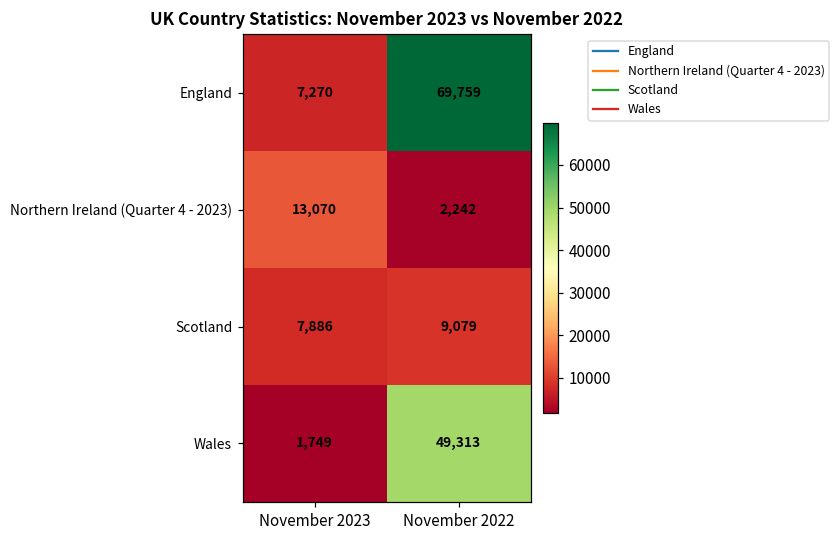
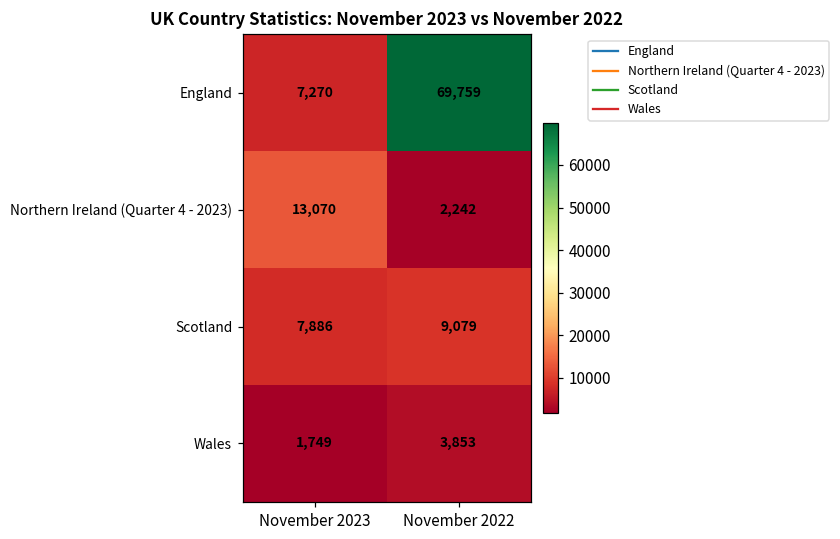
Wales, November 2022: 49,313 -> 3,853
